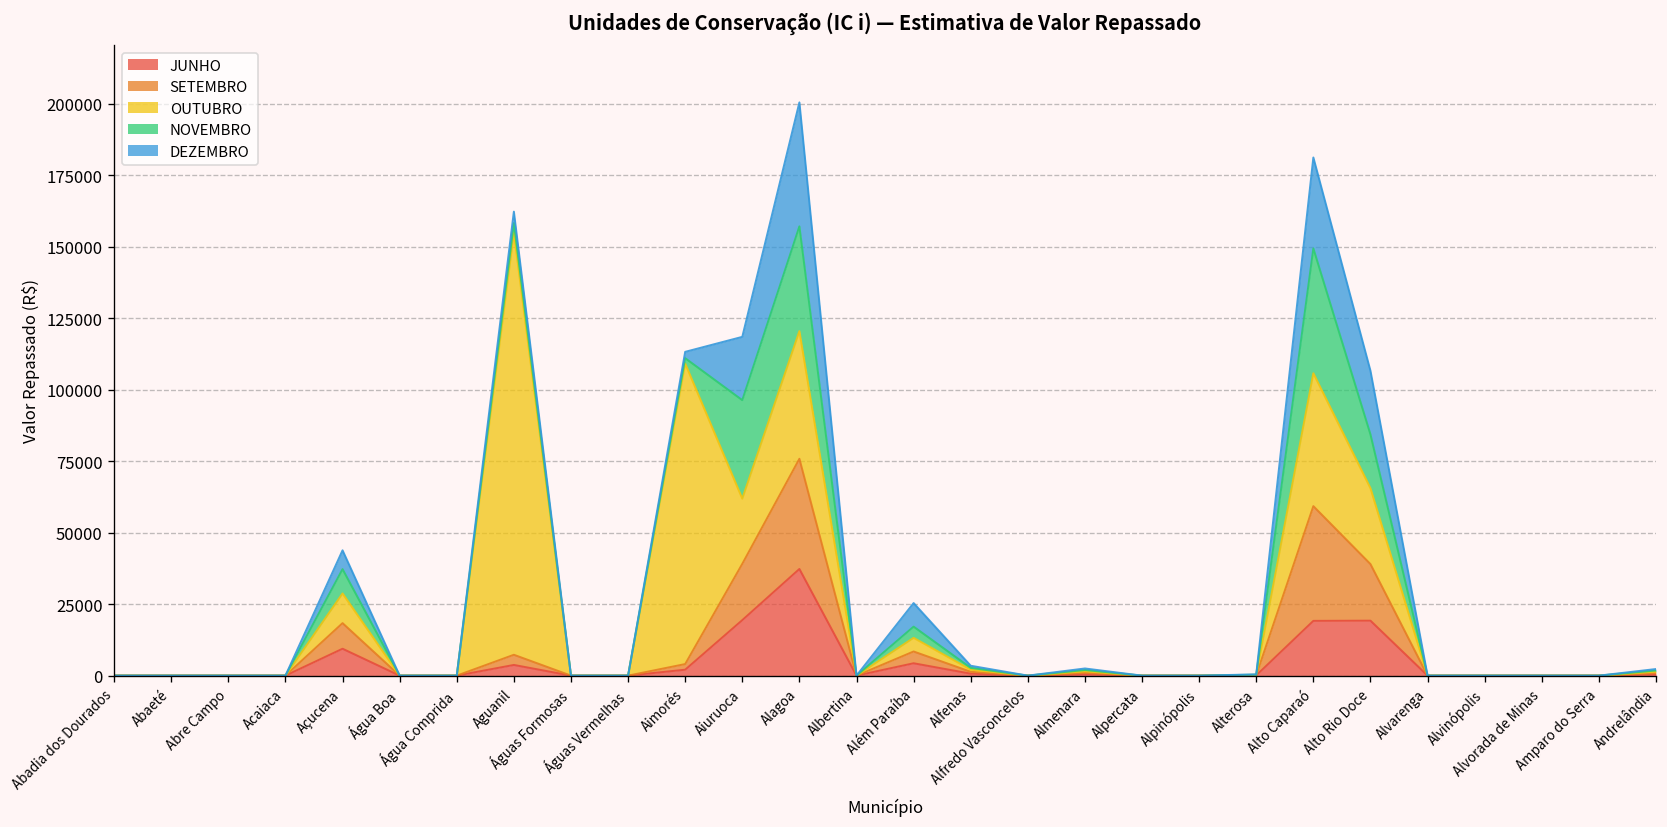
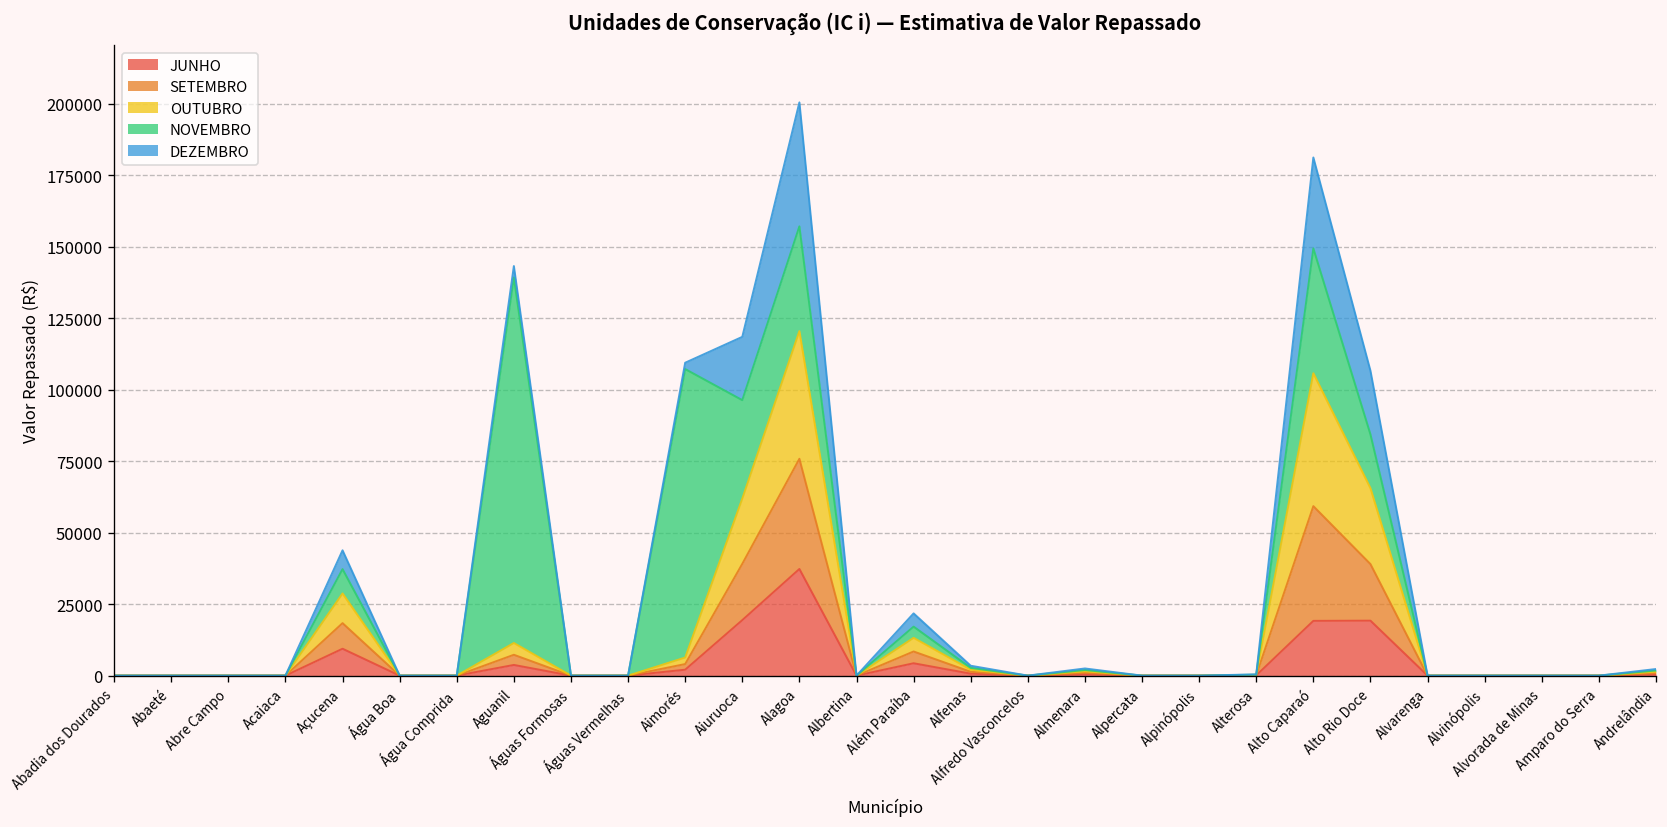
OUTUBRO, Aguanil: 148000 -> 4000
NOVEMBRO, Aguanil: 3000 -> 128000
OUTUBRO, Aimorés: 105000 -> 2000
NOVEMBRO, Aimorés: 2000 -> 101000
DEZEMBRO, Além Paraíba: 8000 -> 5000
